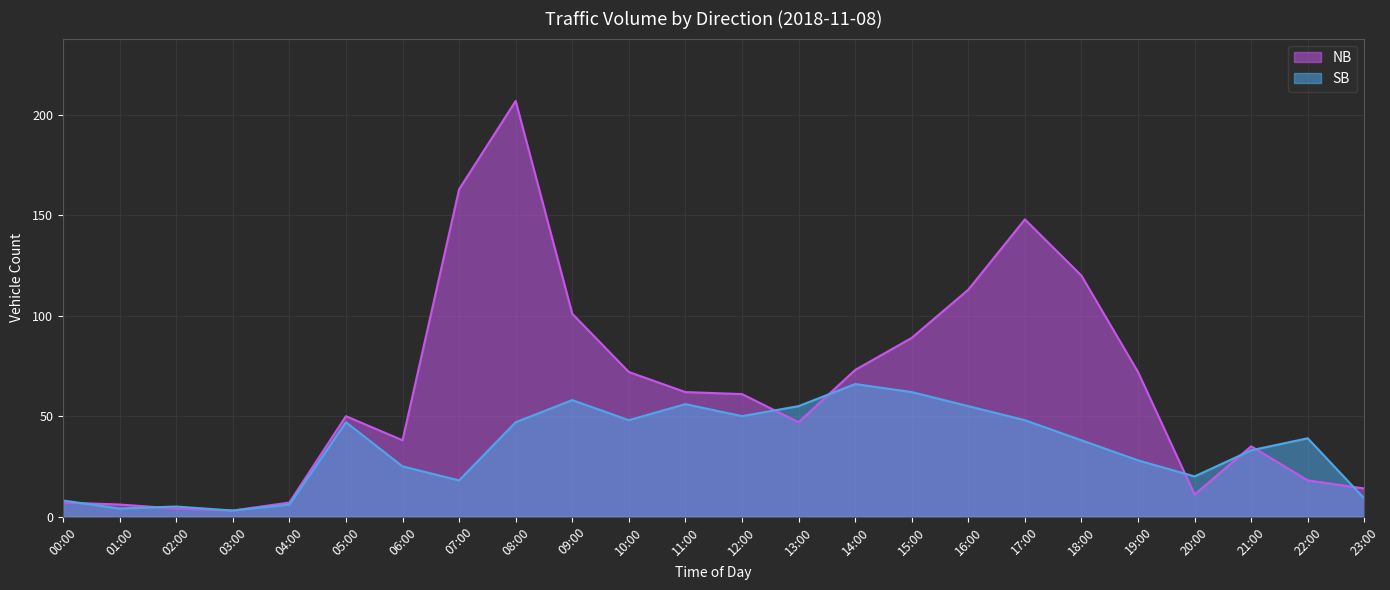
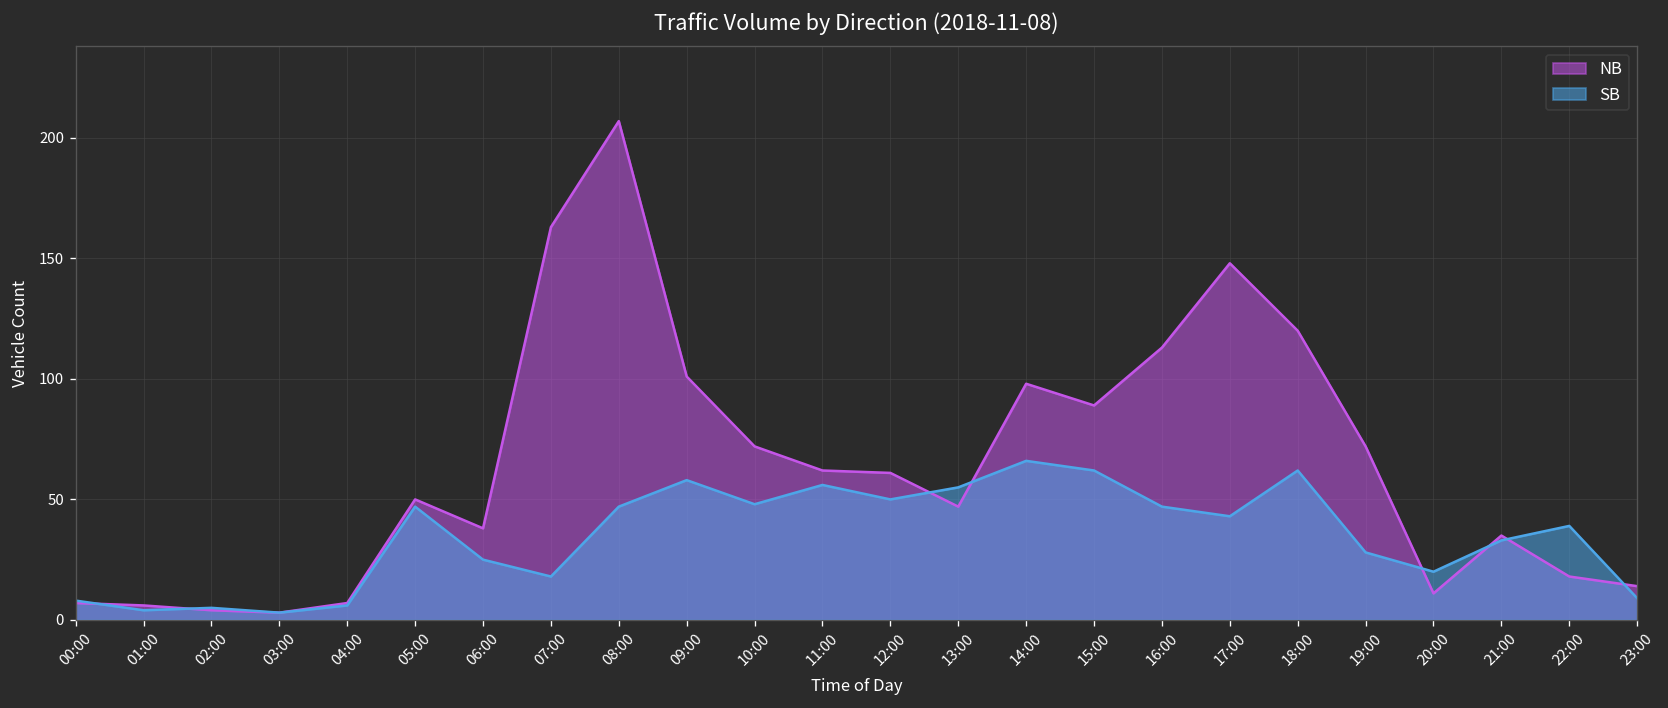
NB, 14:00: 73 -> 98
SB, 16:00: 55 -> 47
SB, 17:00: 48 -> 43
SB, 18:00: 38 -> 62
